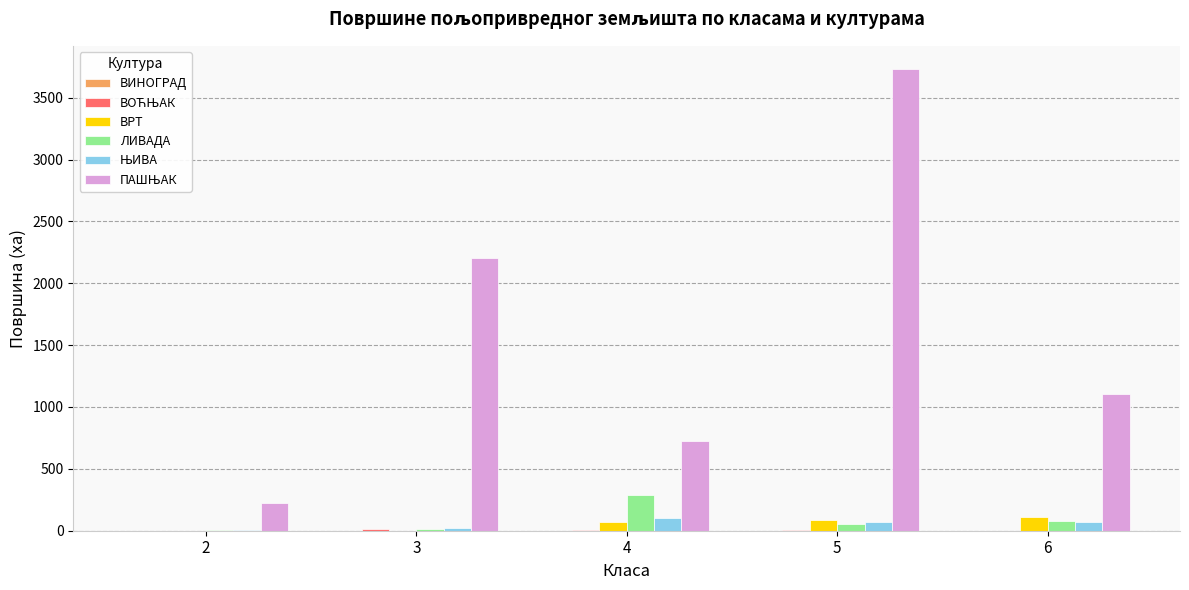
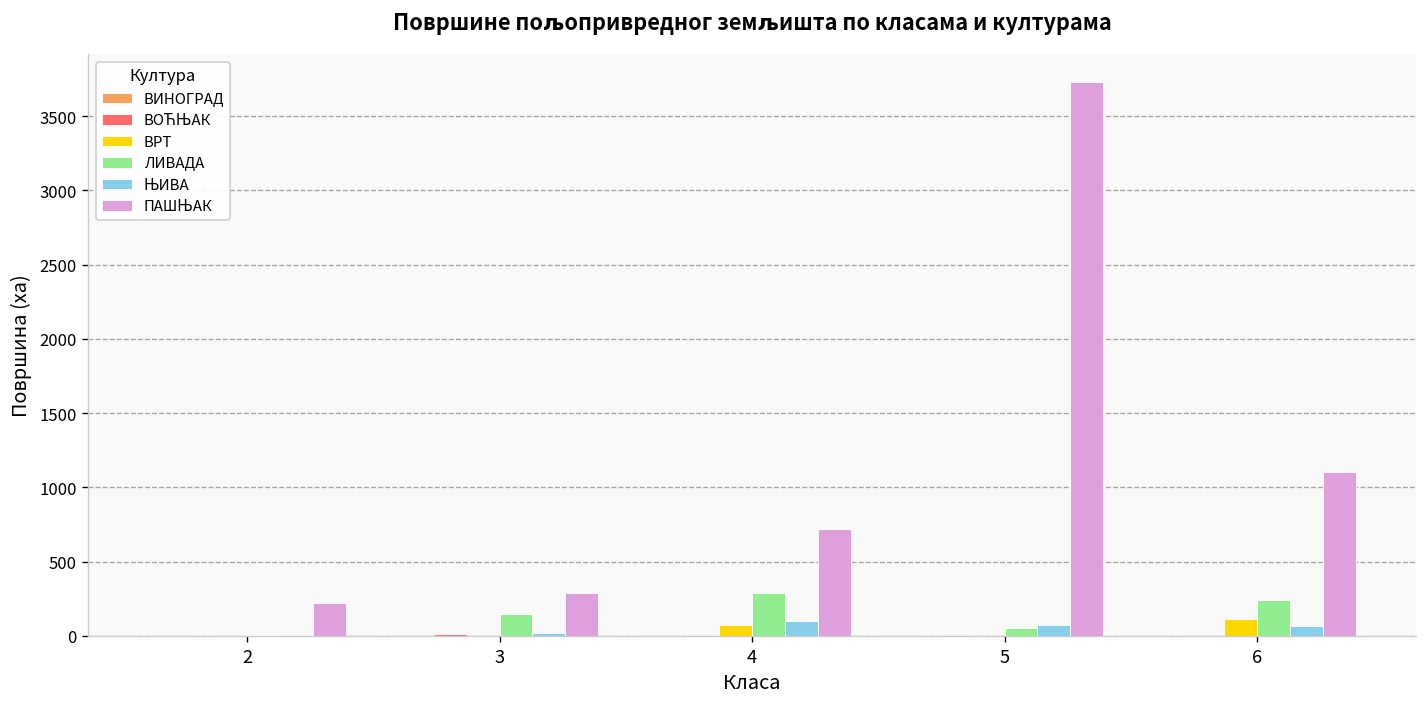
ЛИВАДА, 3: 10 -> 140
ПАШЊАК, 3: 2200 -> 290
ВРТ, 5: 80 -> 0
ЛИВАДА, 6: 80 -> 240
